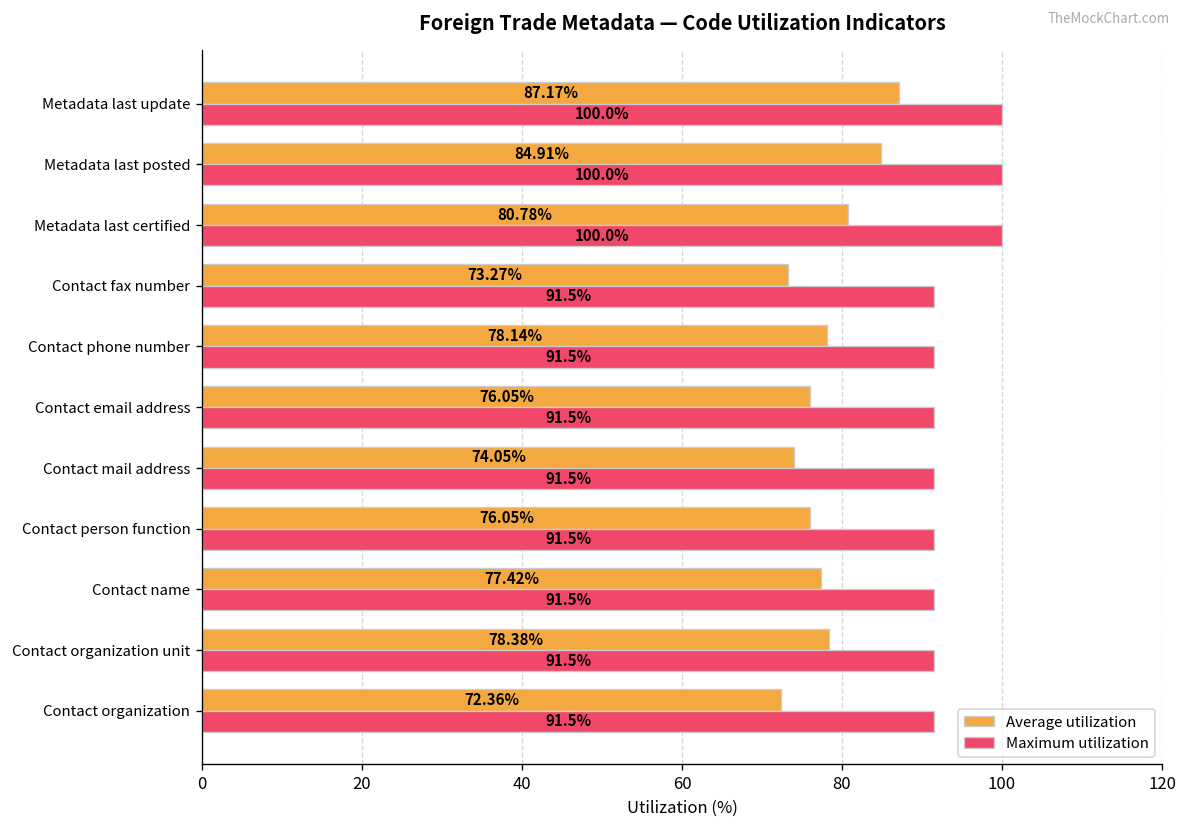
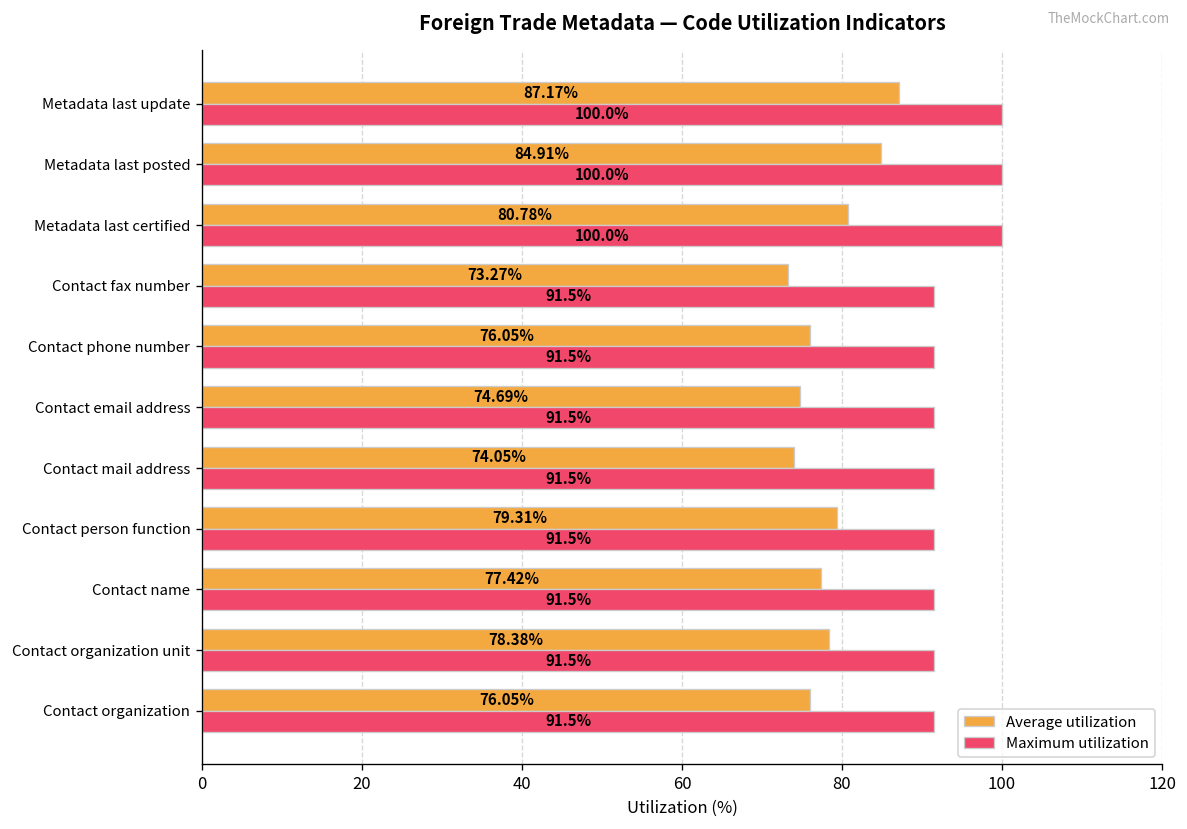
Average utilization, Contact phone number: 78.14% -> 76.05%
Average utilization, Contact email address: 76.05% -> 74.69%
Average utilization, Contact person function: 76.05% -> 79.31%
Average utilization, Contact organization: 72.36% -> 76.05%
